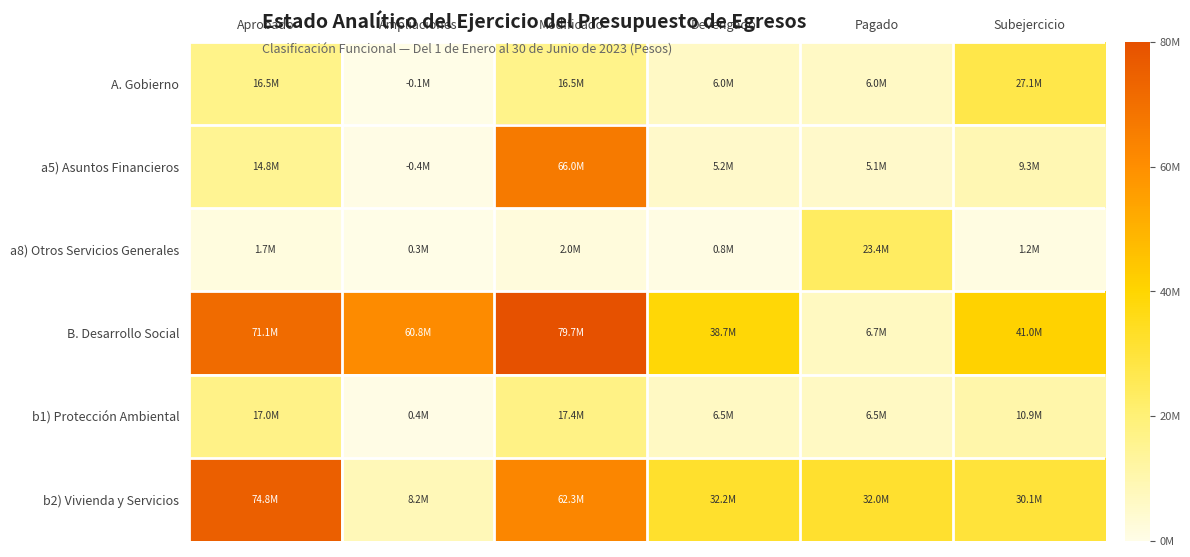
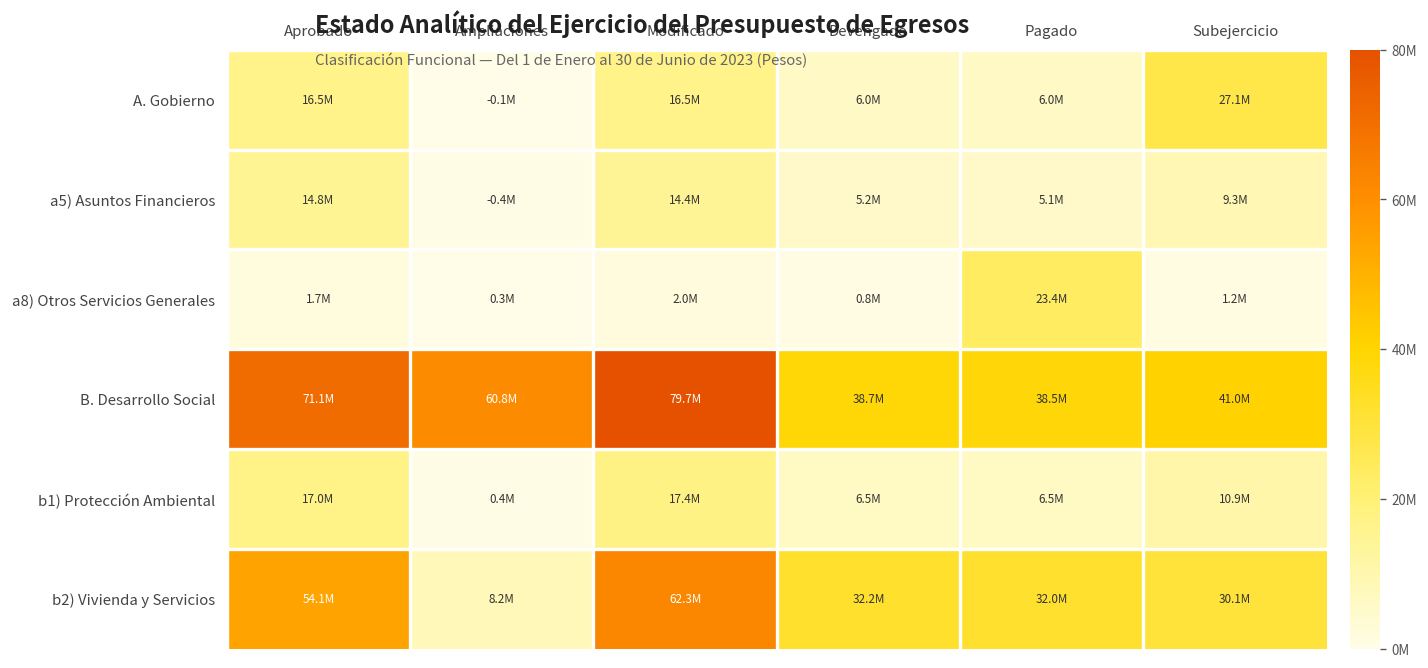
a5) Asuntos Financieros, Modificado: 66.0M -> 14.4M
B. Desarrollo Social, Pagado: 6.7M -> 38.5M
b2) Vivienda y Servicios, Aprobado: 74.8M -> 54.1M
